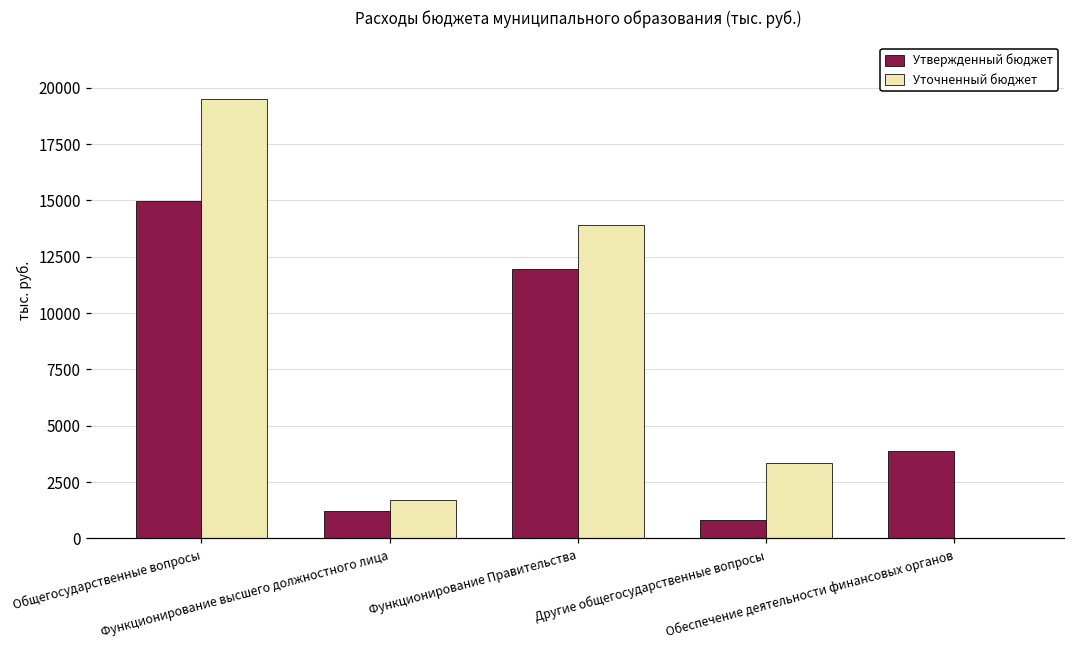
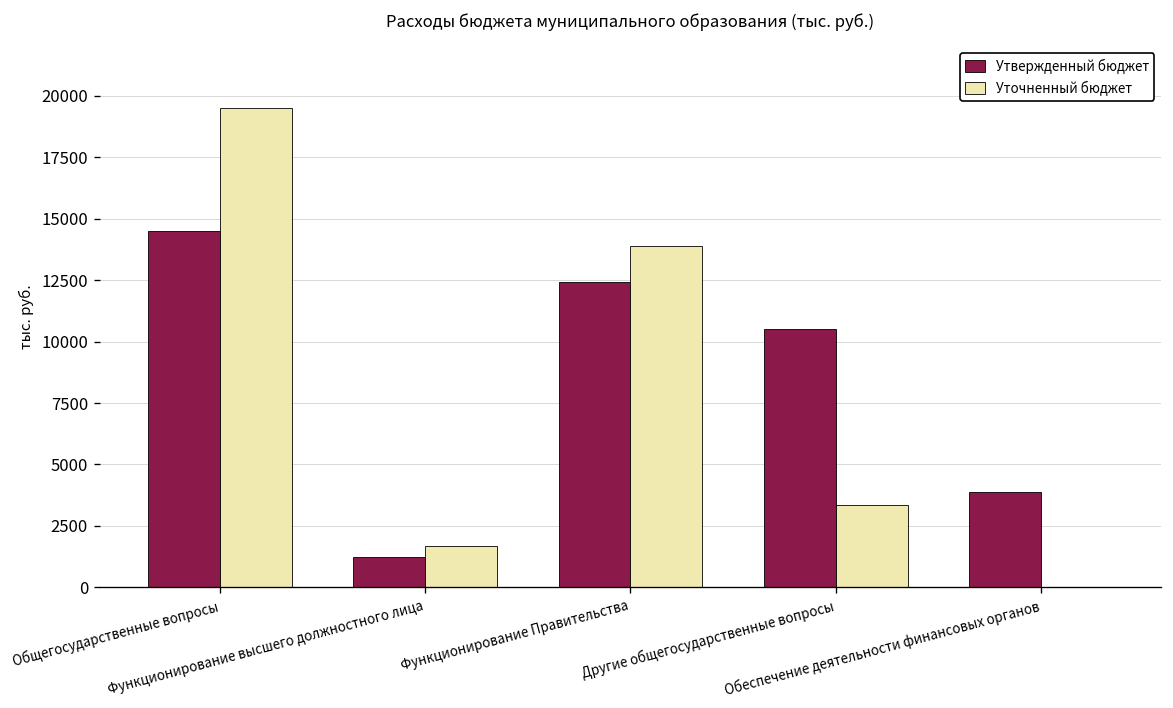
Утвержденный бюджет, Общегосударственные вопросы: 15000 -> 14500
Утвержденный бюджет, Функционирование Правительства: 12000 -> 12400
Утвержденный бюджет, Другие общегосударственные вопросы: 800 -> 10500
